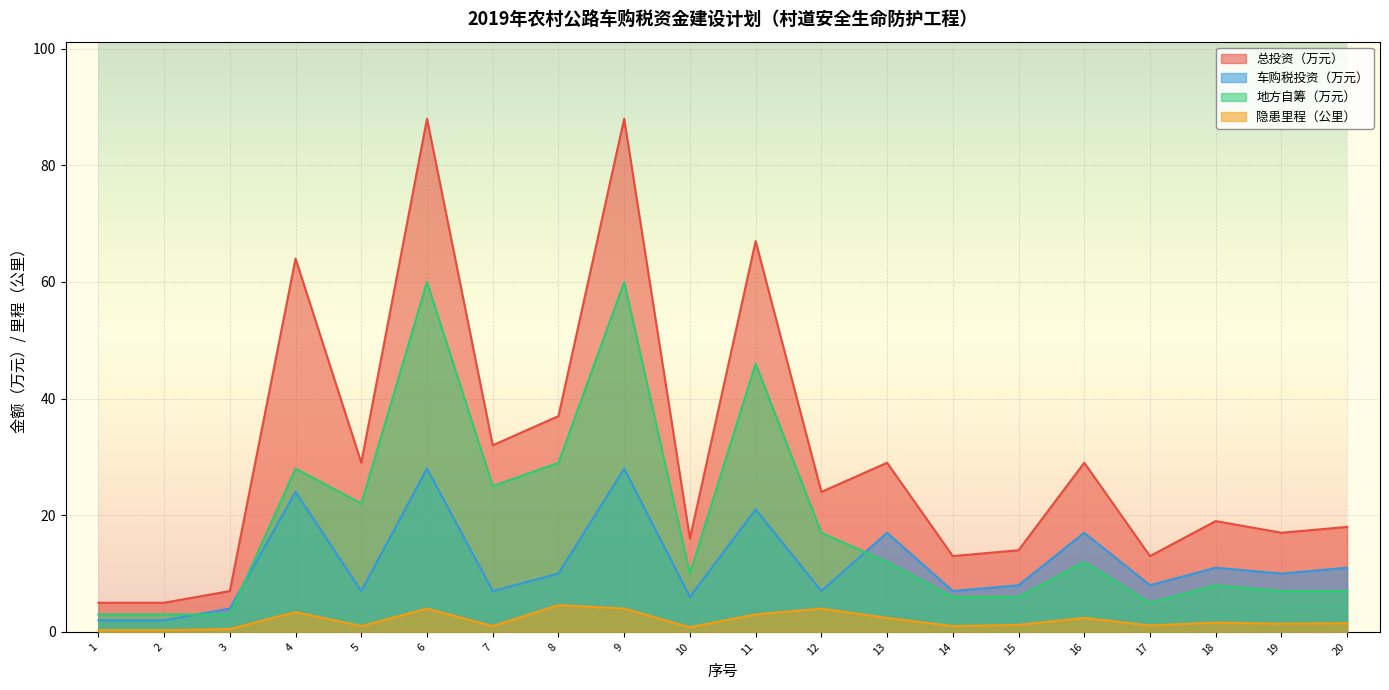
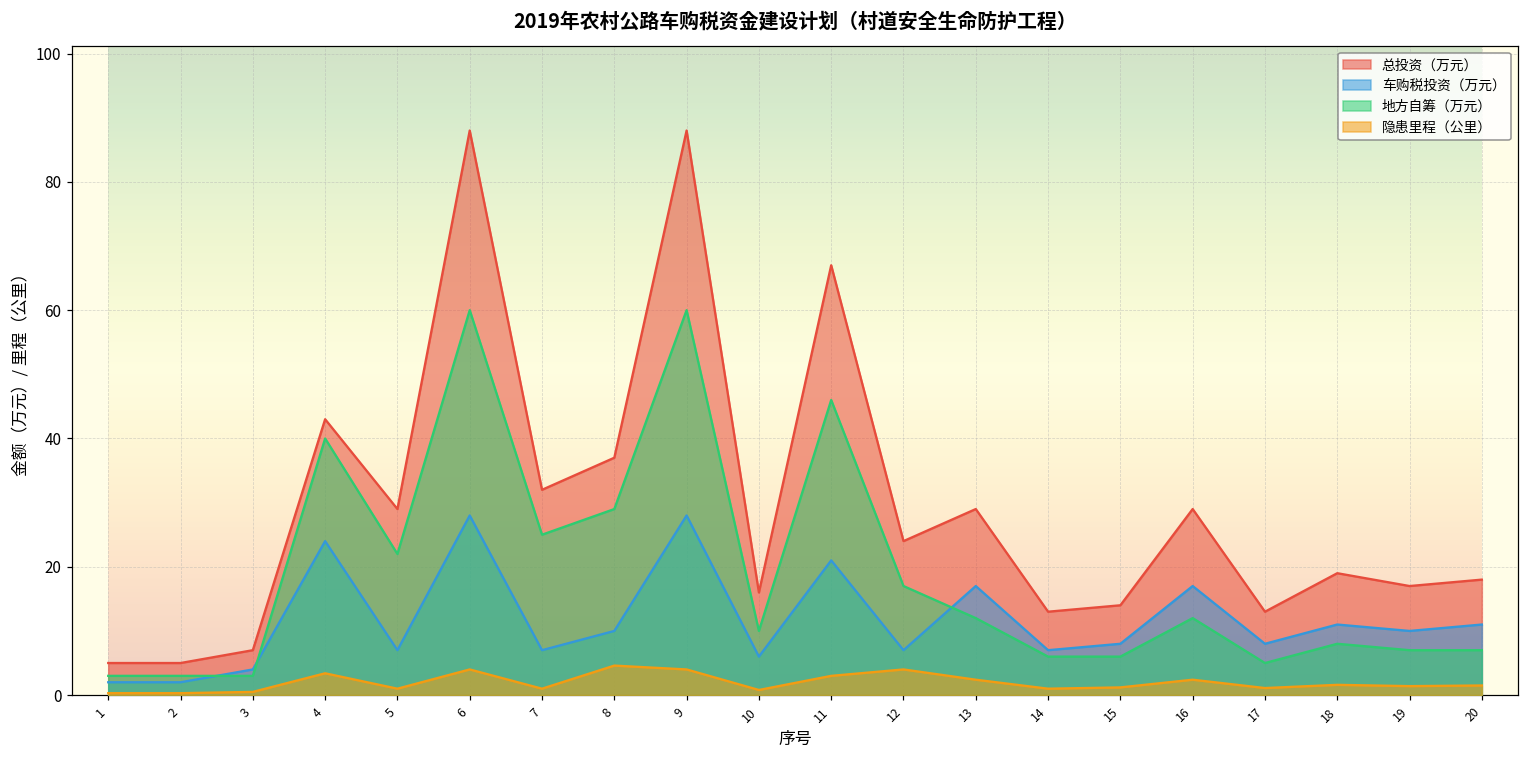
总投资（万元）, 4: 64 -> 43
地方自筹（万元）, 4: 28 -> 40
